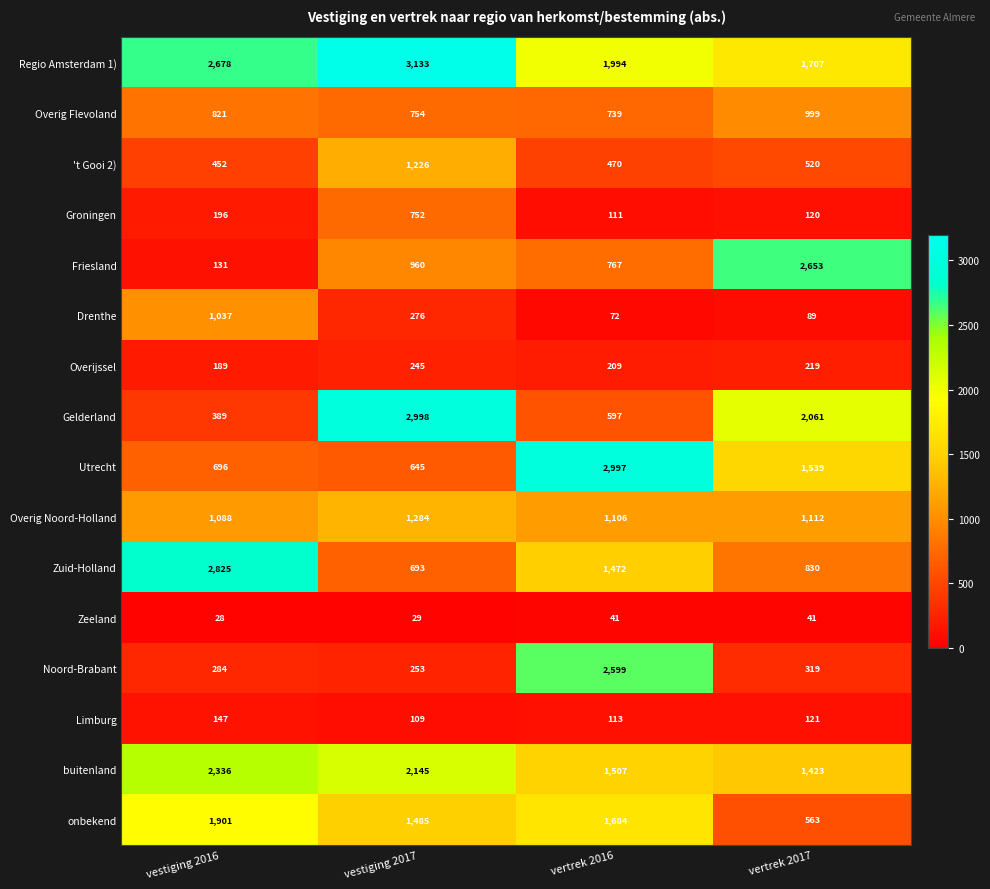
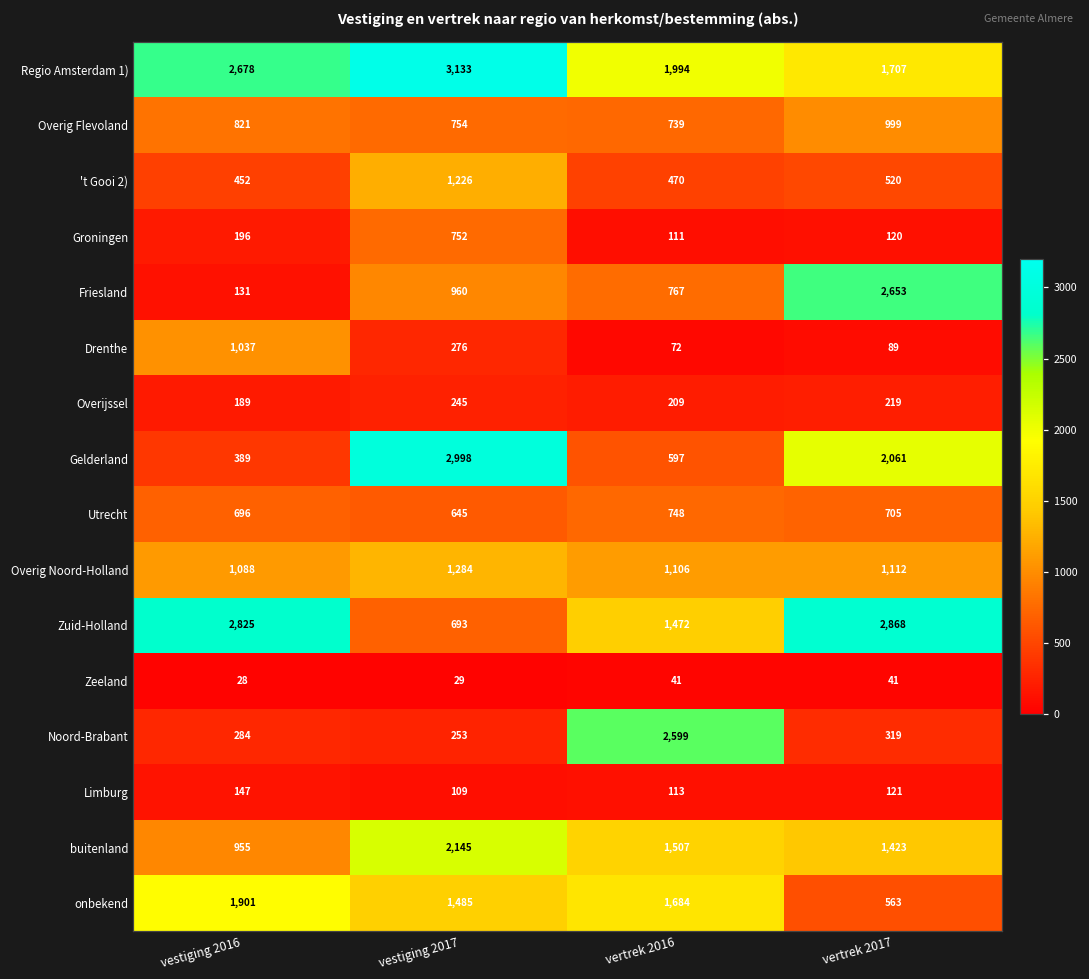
Utrecht, vertrek 2016: 2,997 -> 748
Utrecht, vertrek 2017: 1,539 -> 705
Zuid-Holland, vertrek 2017: 830 -> 2,868
buitenland, vestiging 2016: 2,336 -> 955
